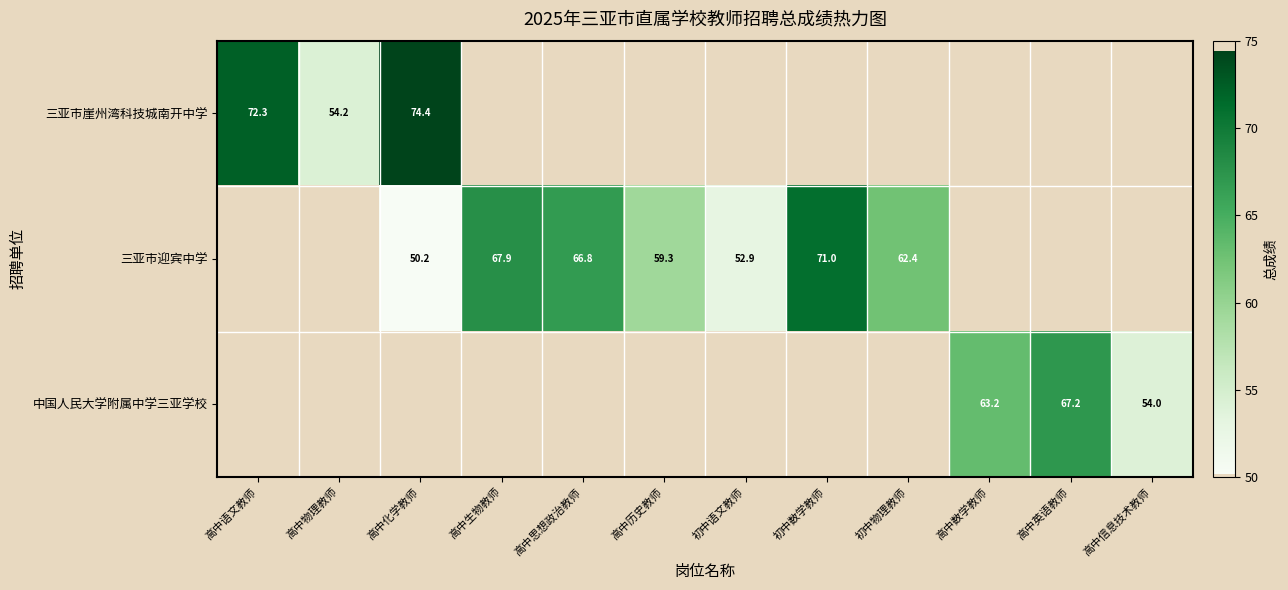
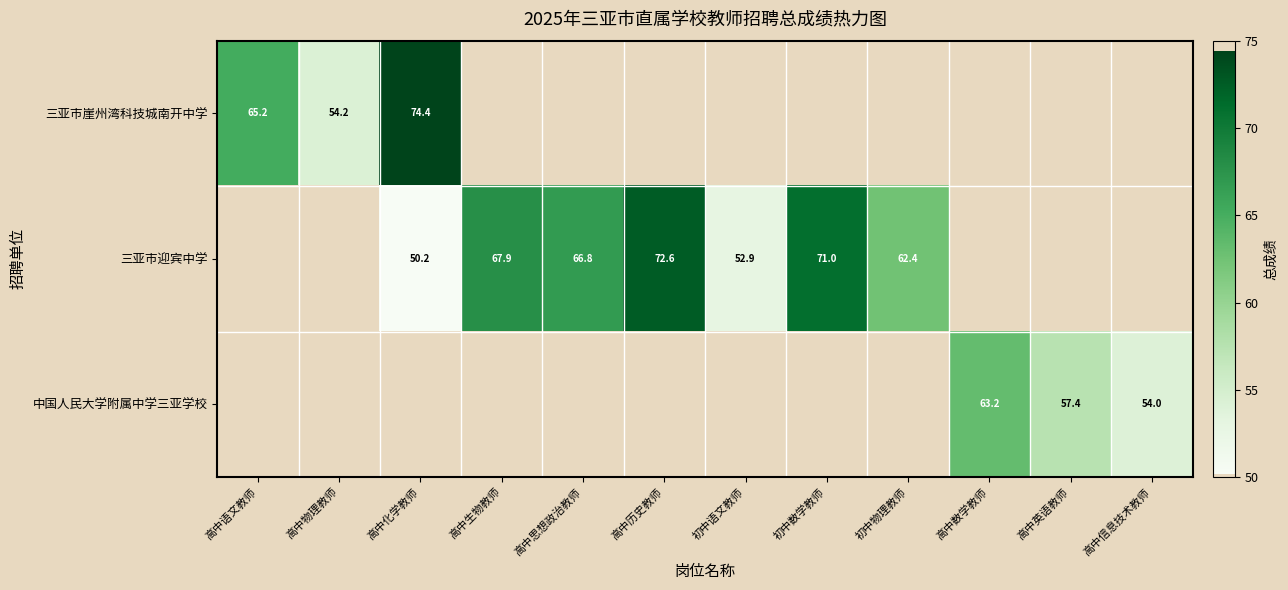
三亚市崖州湾科技城南开中学, 高中语文教师: 72.3 -> 65.2
三亚市迎宾中学, 高中历史教师: 59.3 -> 72.6
中国人民大学附属中学三亚学校, 高中英语教师: 67.2 -> 57.4
